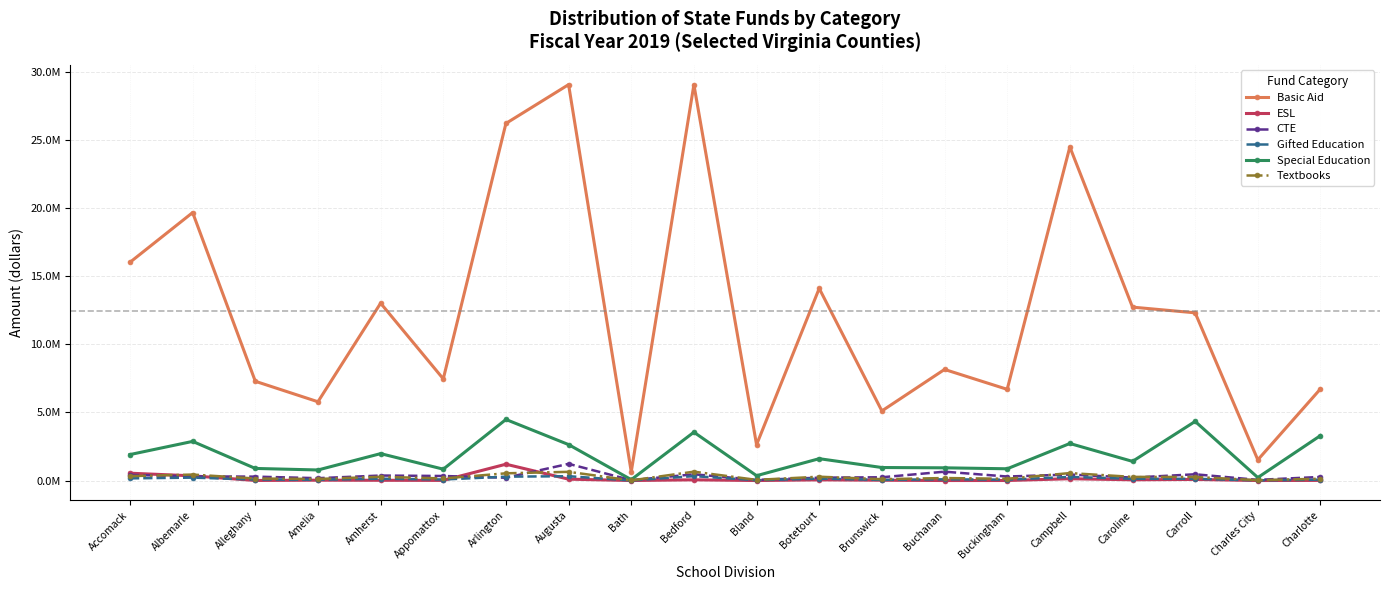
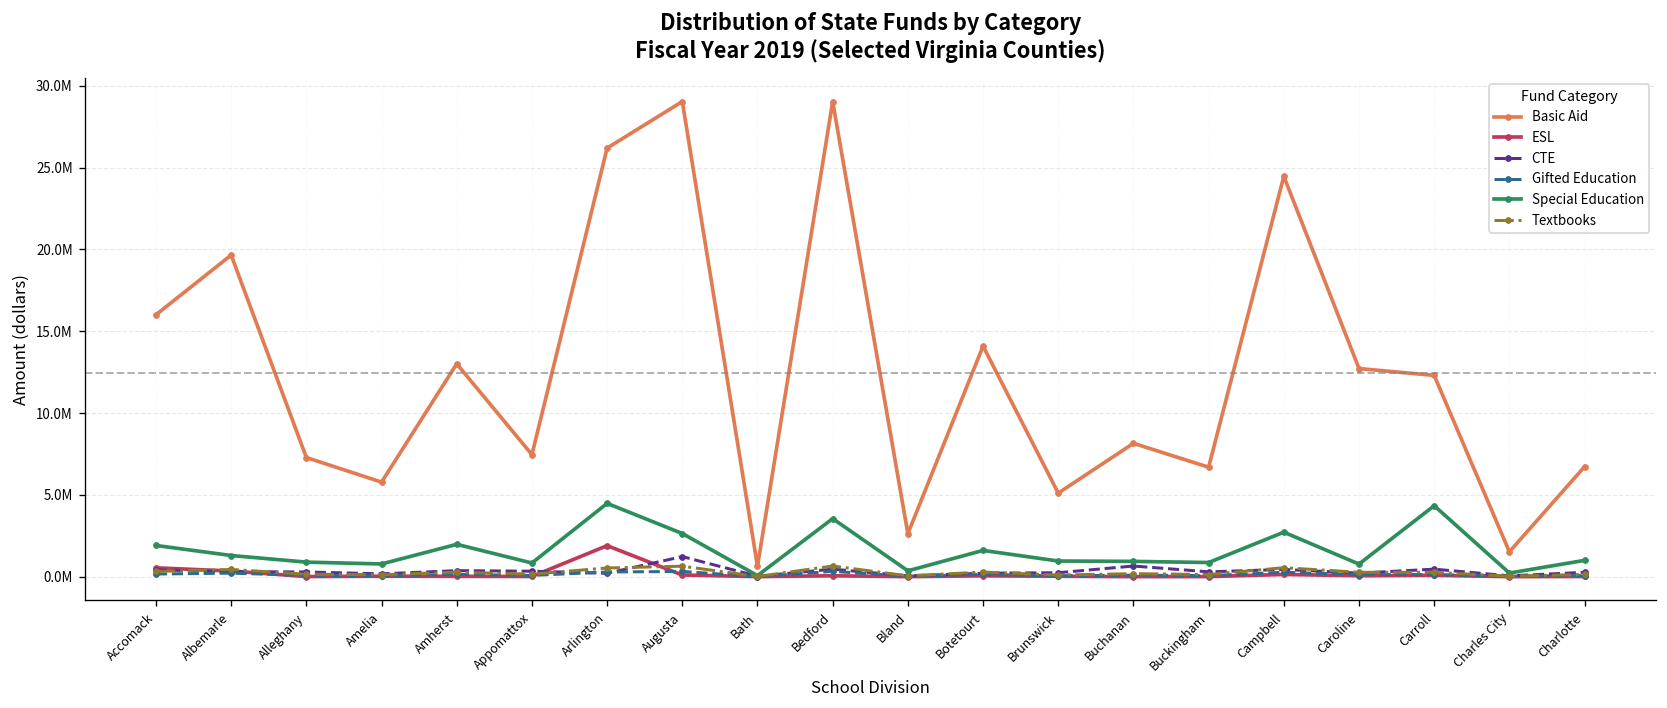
Special Education, Albemarle: 2900000 -> 1300000
ESL, Arlington: 1200000 -> 1900000
Special Education, Caroline: 1400000 -> 800000
Special Education, Charlotte: 3300000 -> 1000000
